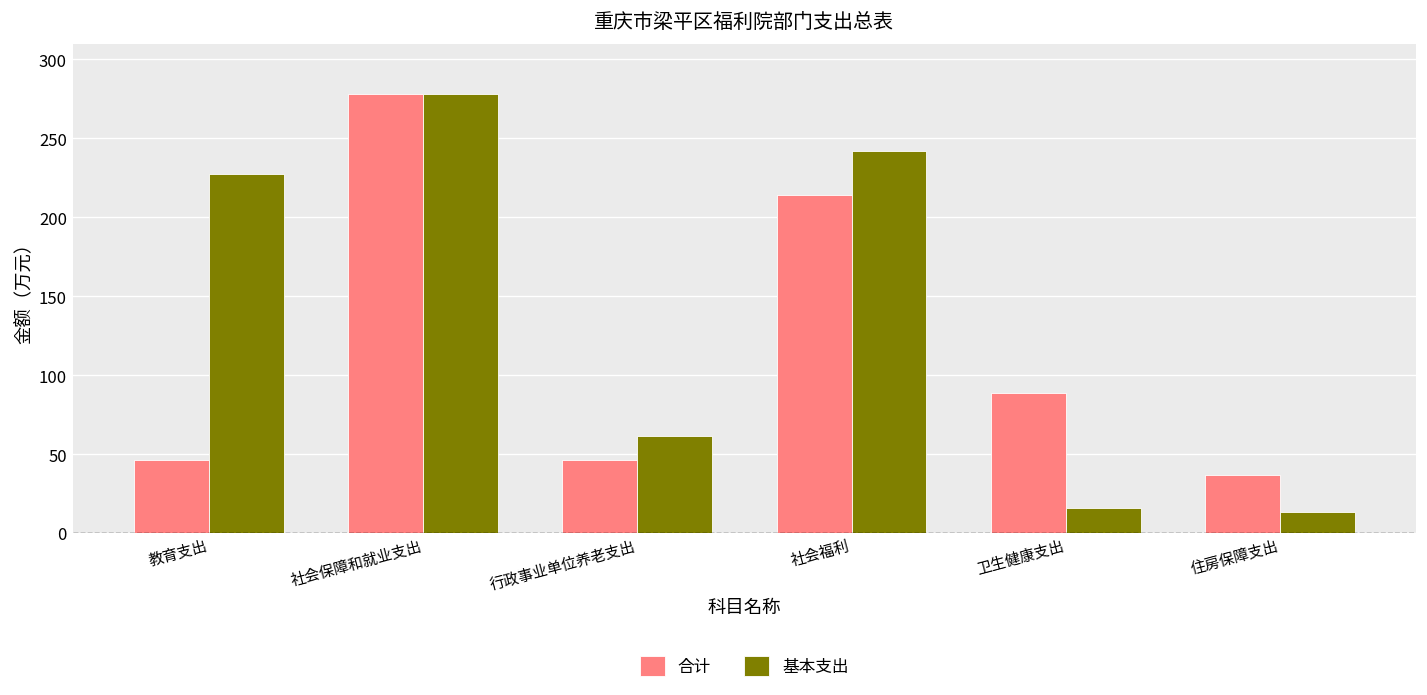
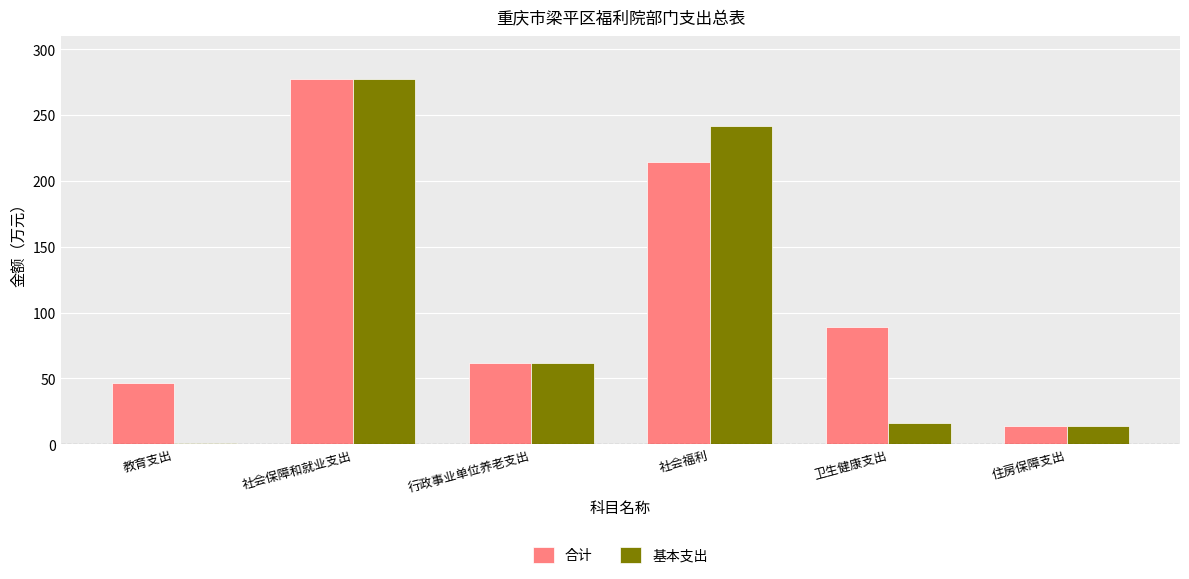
基本支出, 教育支出: 227 -> 1
合计, 行政事业单位养老支出: 46 -> 62
合计, 住房保障支出: 37 -> 14
